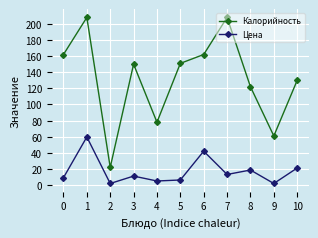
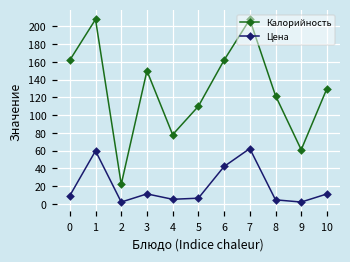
Калорийность, 5: 150 -> 110
Цена, 7: 10 -> 60
Цена, 8: 20 -> 0
Цена, 10: 20 -> 10
